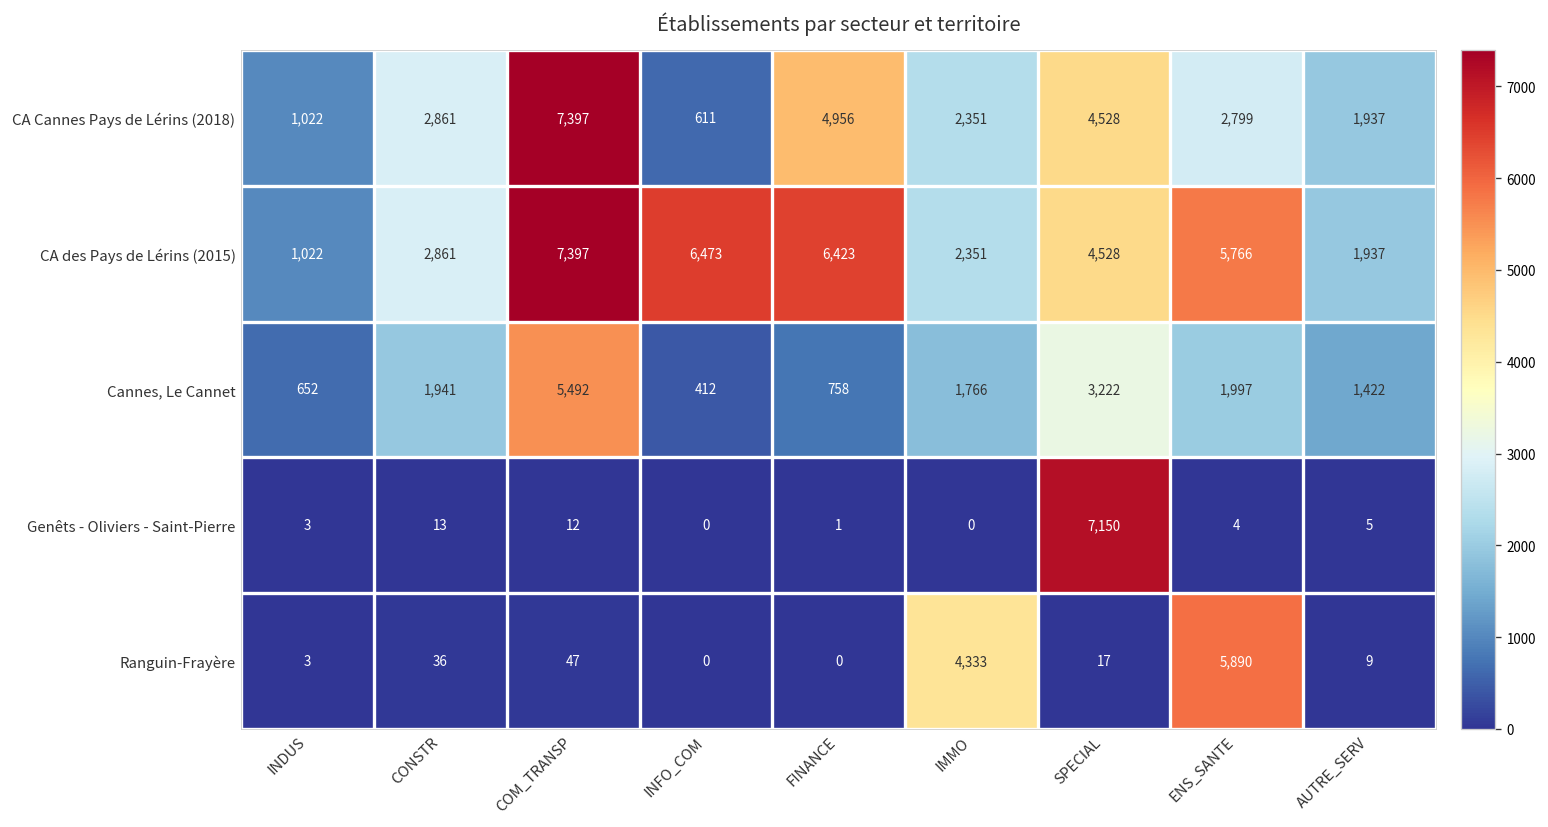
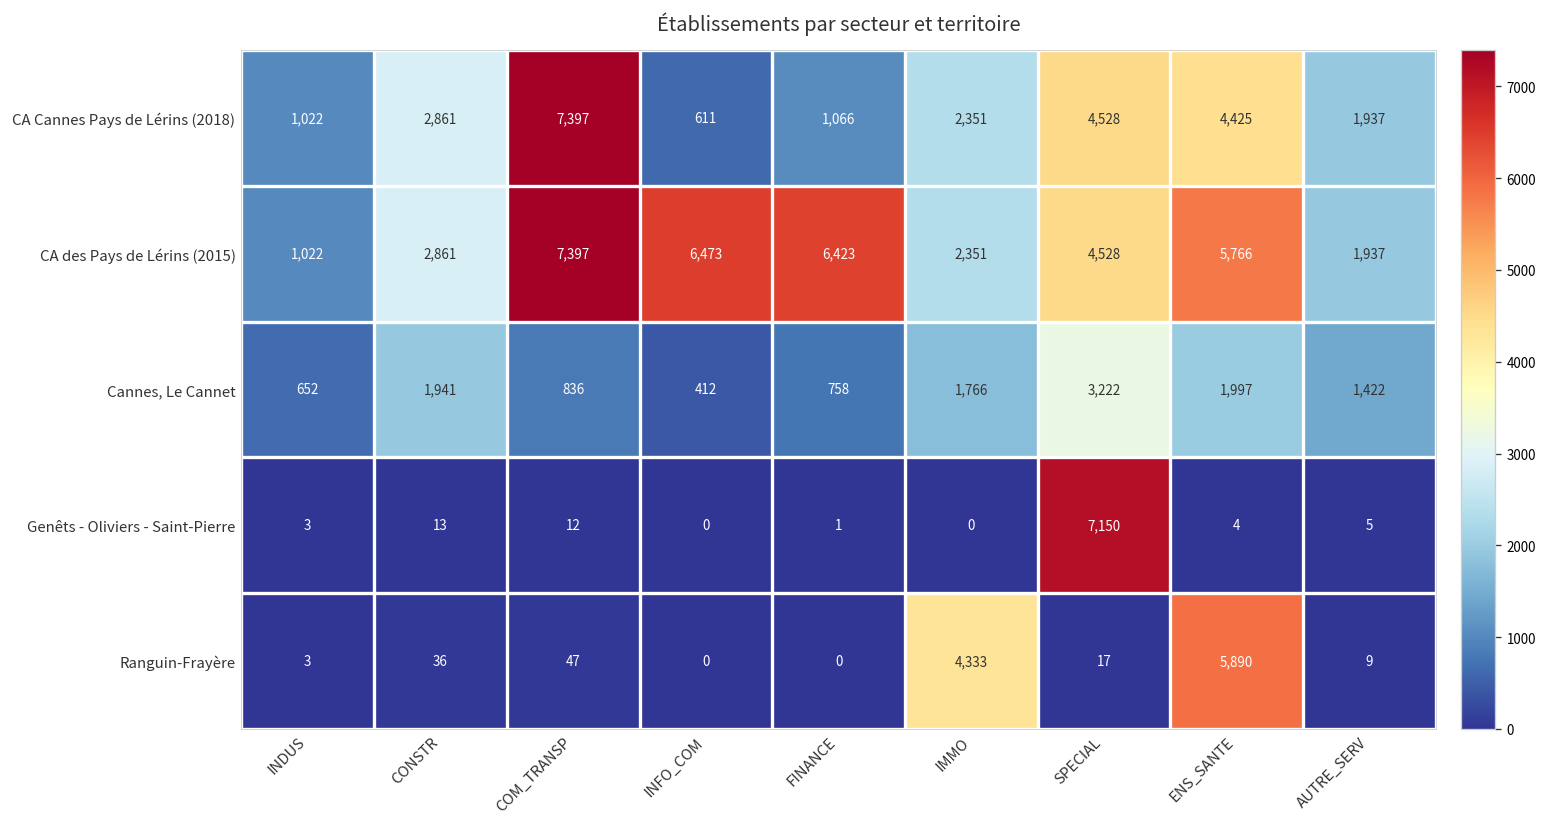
CA Cannes Pays de Lérins (2018), FINANCE: 4,956 -> 1,066
CA Cannes Pays de Lérins (2018), ENS_SANTE: 2,799 -> 4,425
Cannes, Le Cannet, COM_TRANSP: 5,492 -> 836
